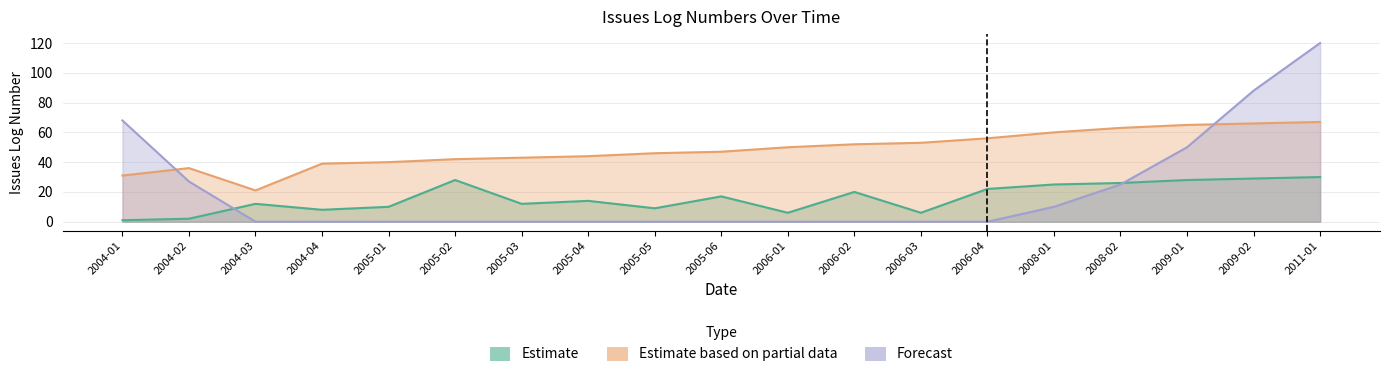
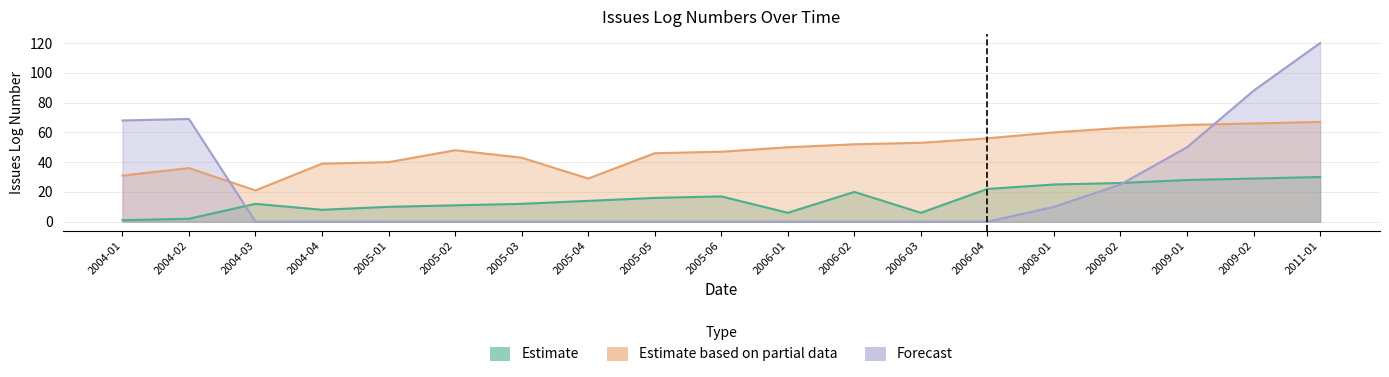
Forecast, 2004-02: 27 -> 69
Estimate, 2005-02: 28 -> 11
Estimate based on partial data, 2005-02: 42 -> 48
Estimate based on partial data, 2005-04: 44 -> 29
Estimate, 2005-05: 9 -> 16
